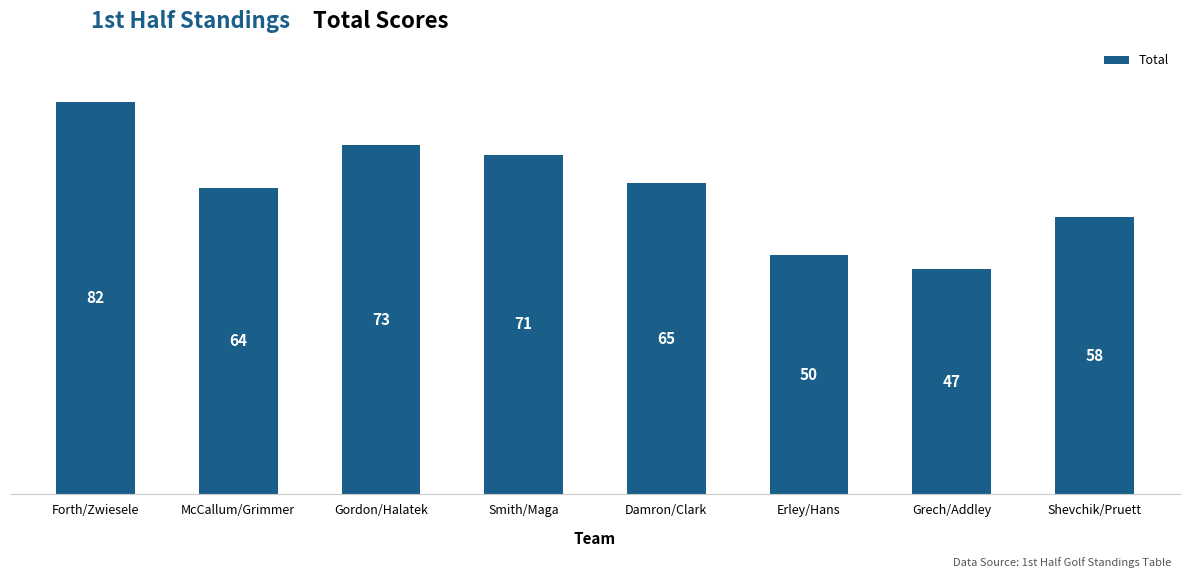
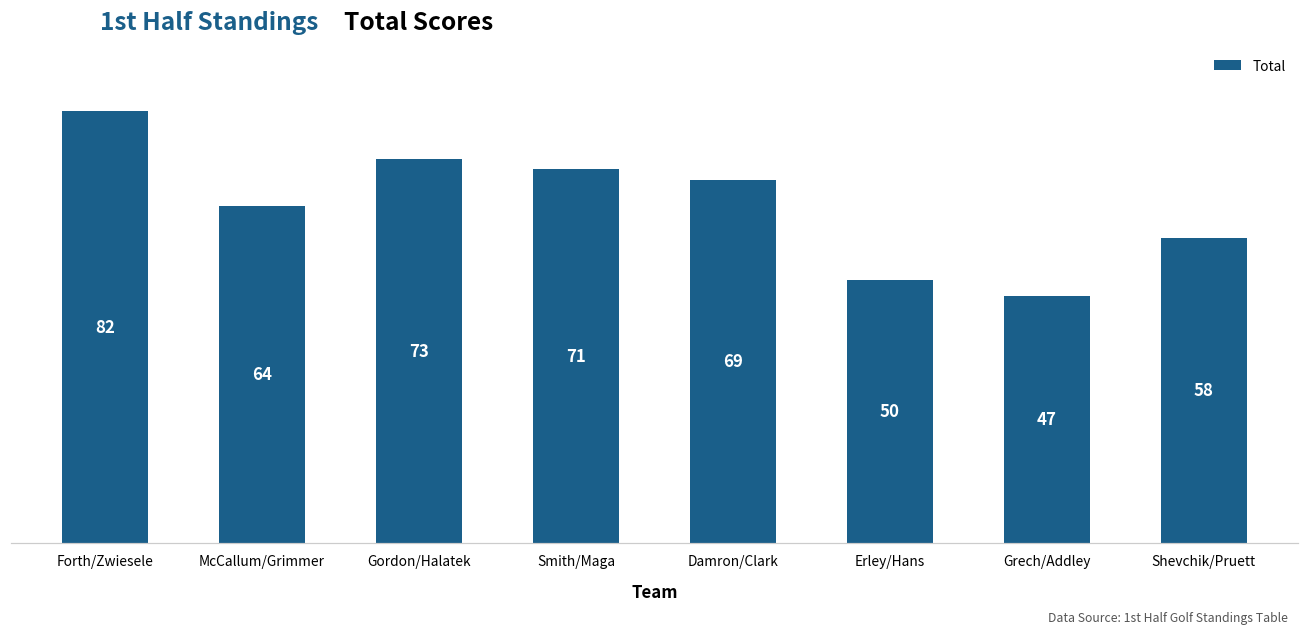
Damron/Clark: 65 -> 69
